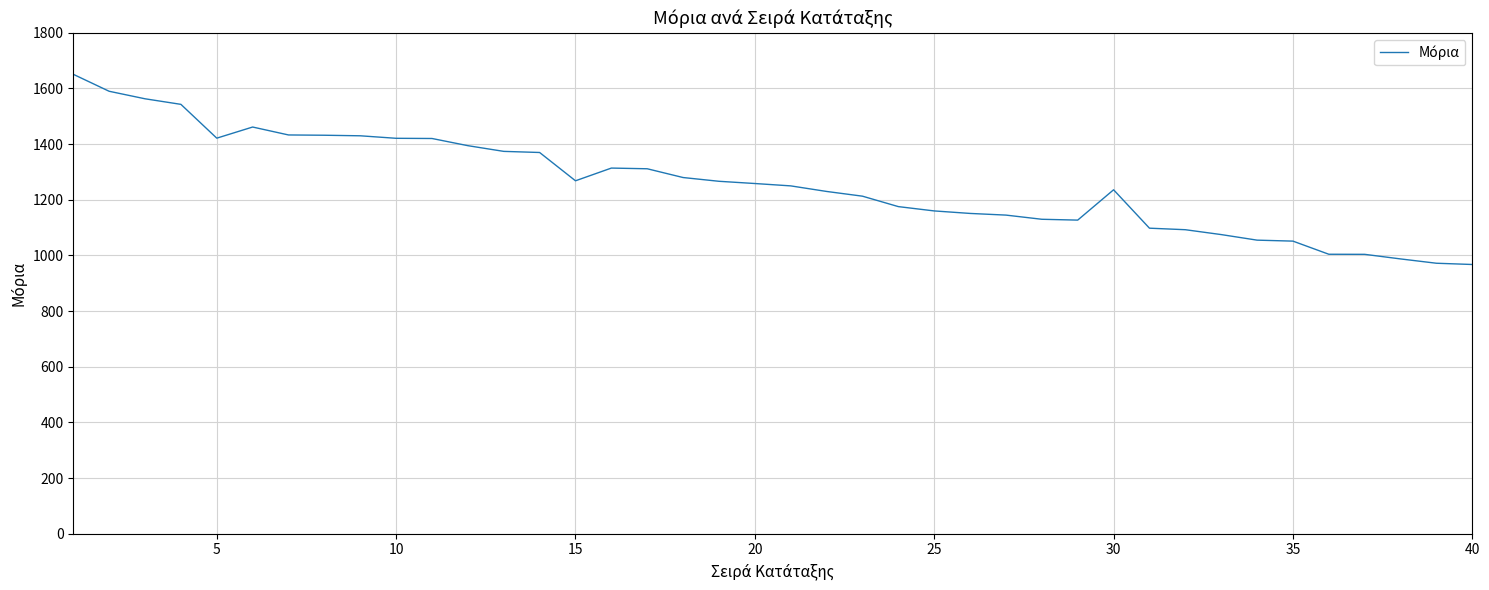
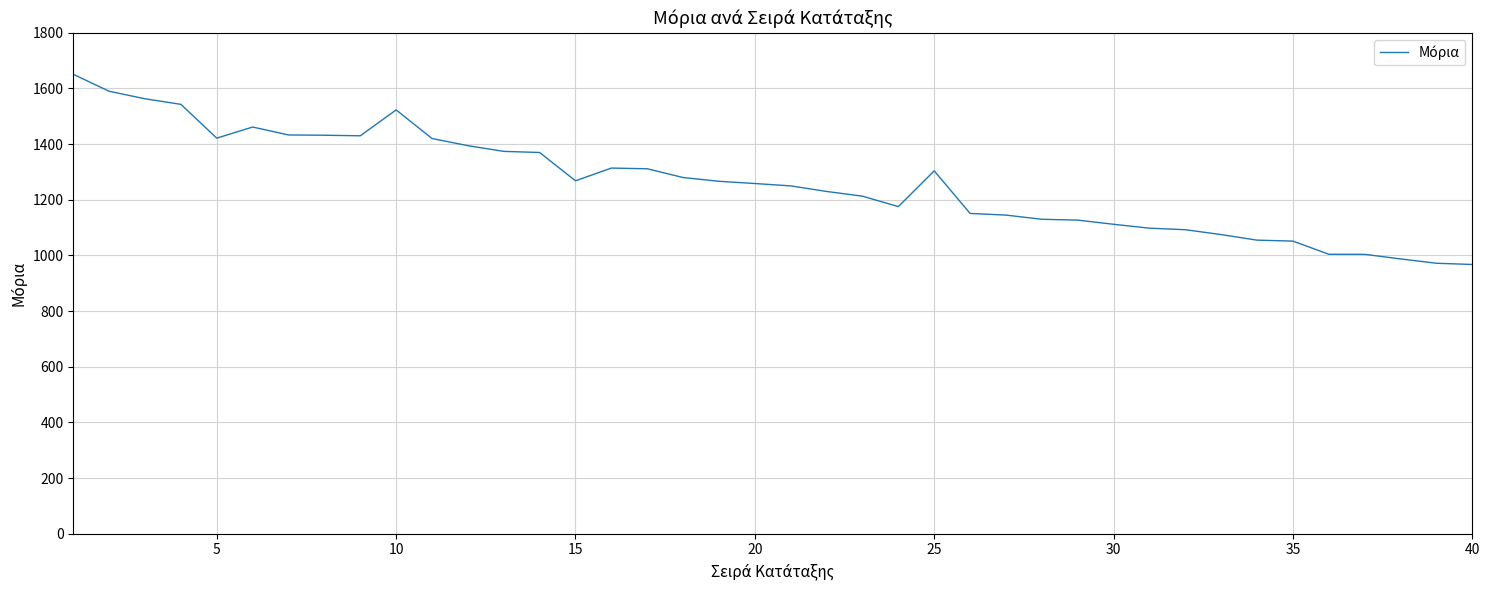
10: 1420 -> 1520
25: 1160 -> 1300
30: 1240 -> 1110
